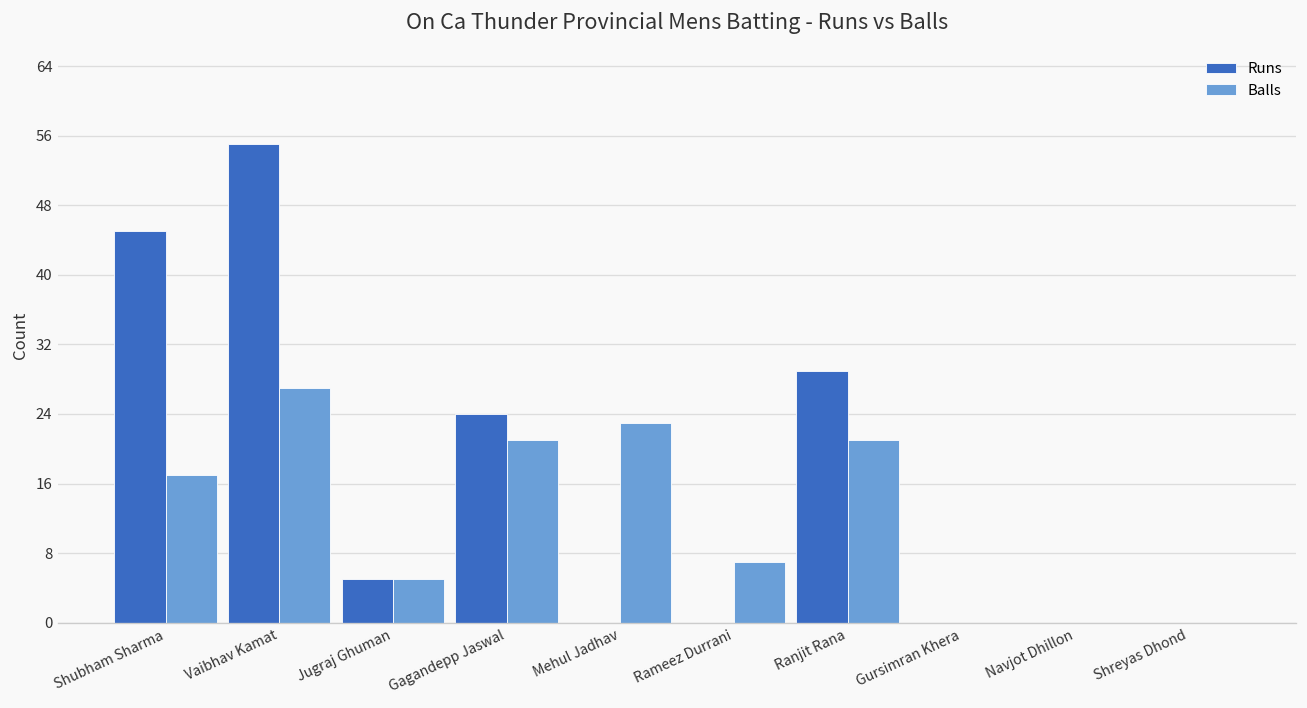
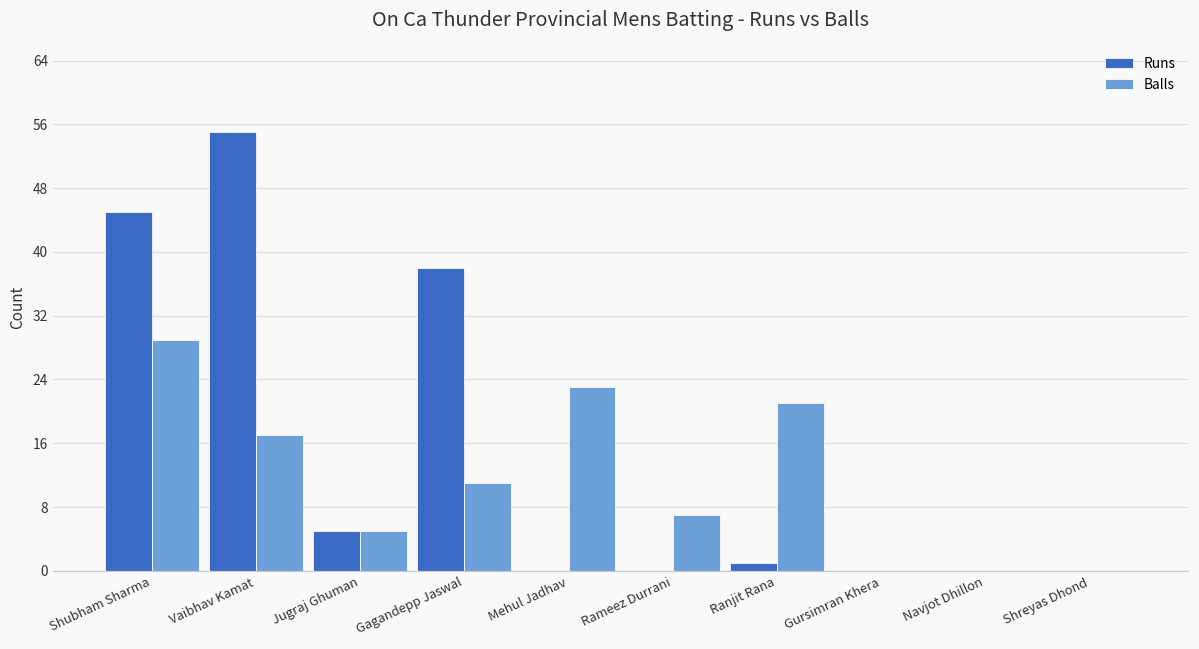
Balls, Shubham Sharma: 17 -> 29
Balls, Vaibhav Kamat: 27 -> 17
Runs, Gagandepp Jaswal: 24 -> 38
Balls, Gagandepp Jaswal: 21 -> 11
Runs, Ranjit Rana: 29 -> 1
